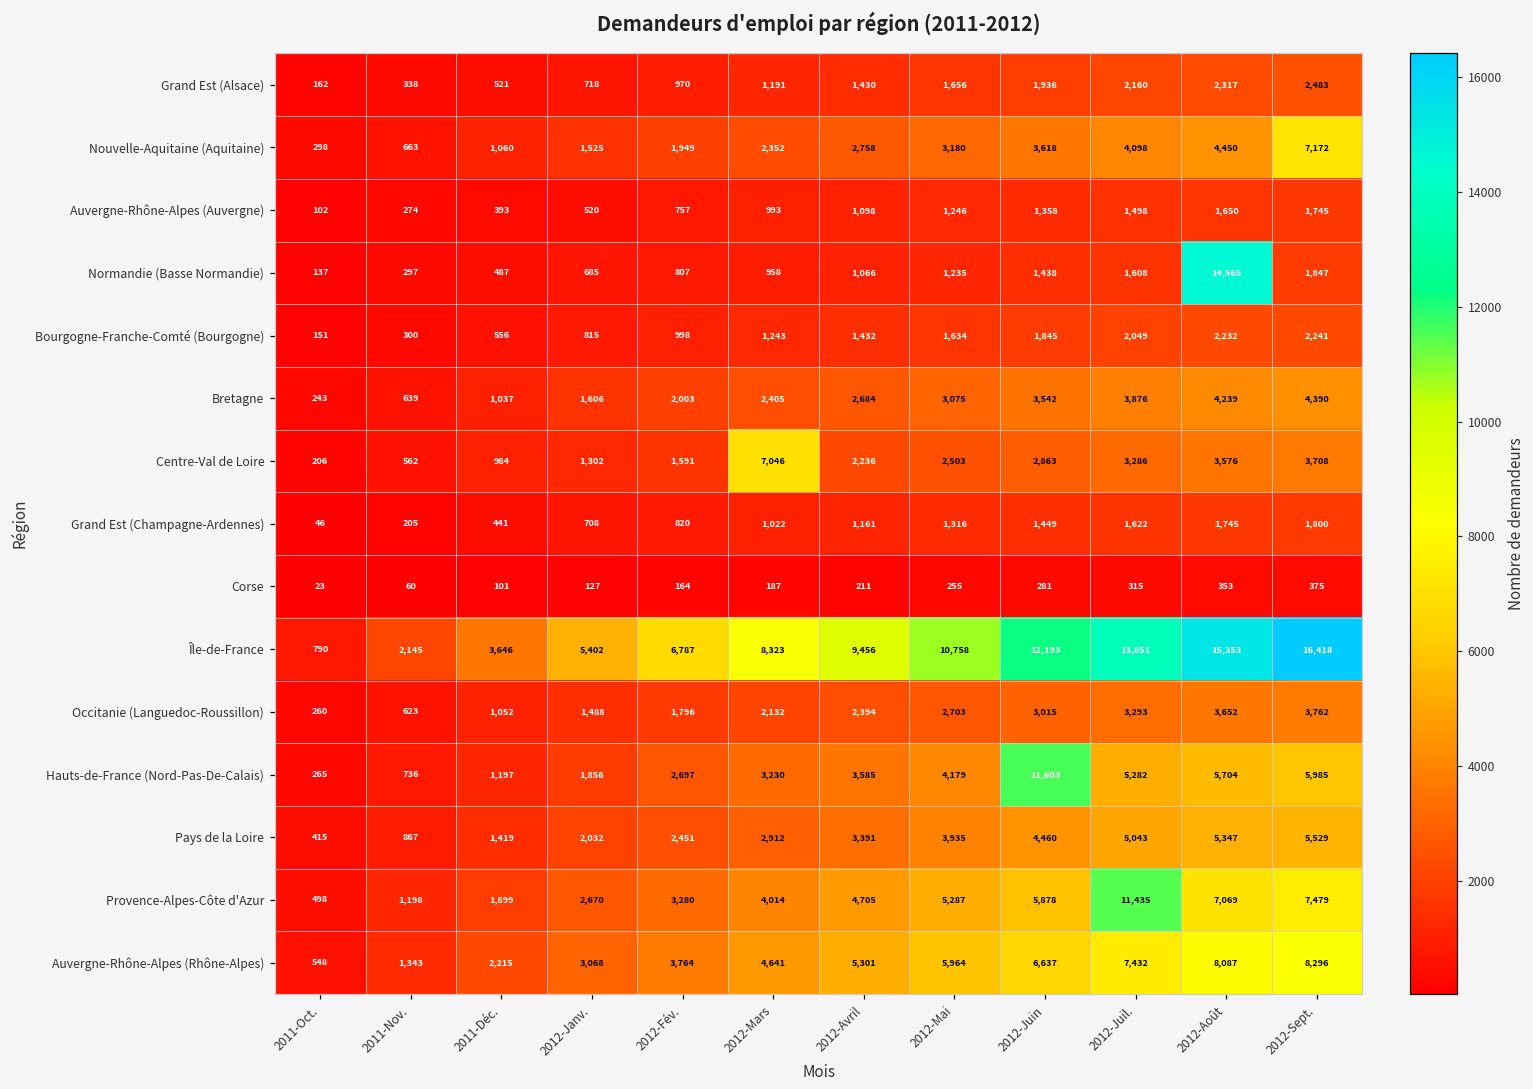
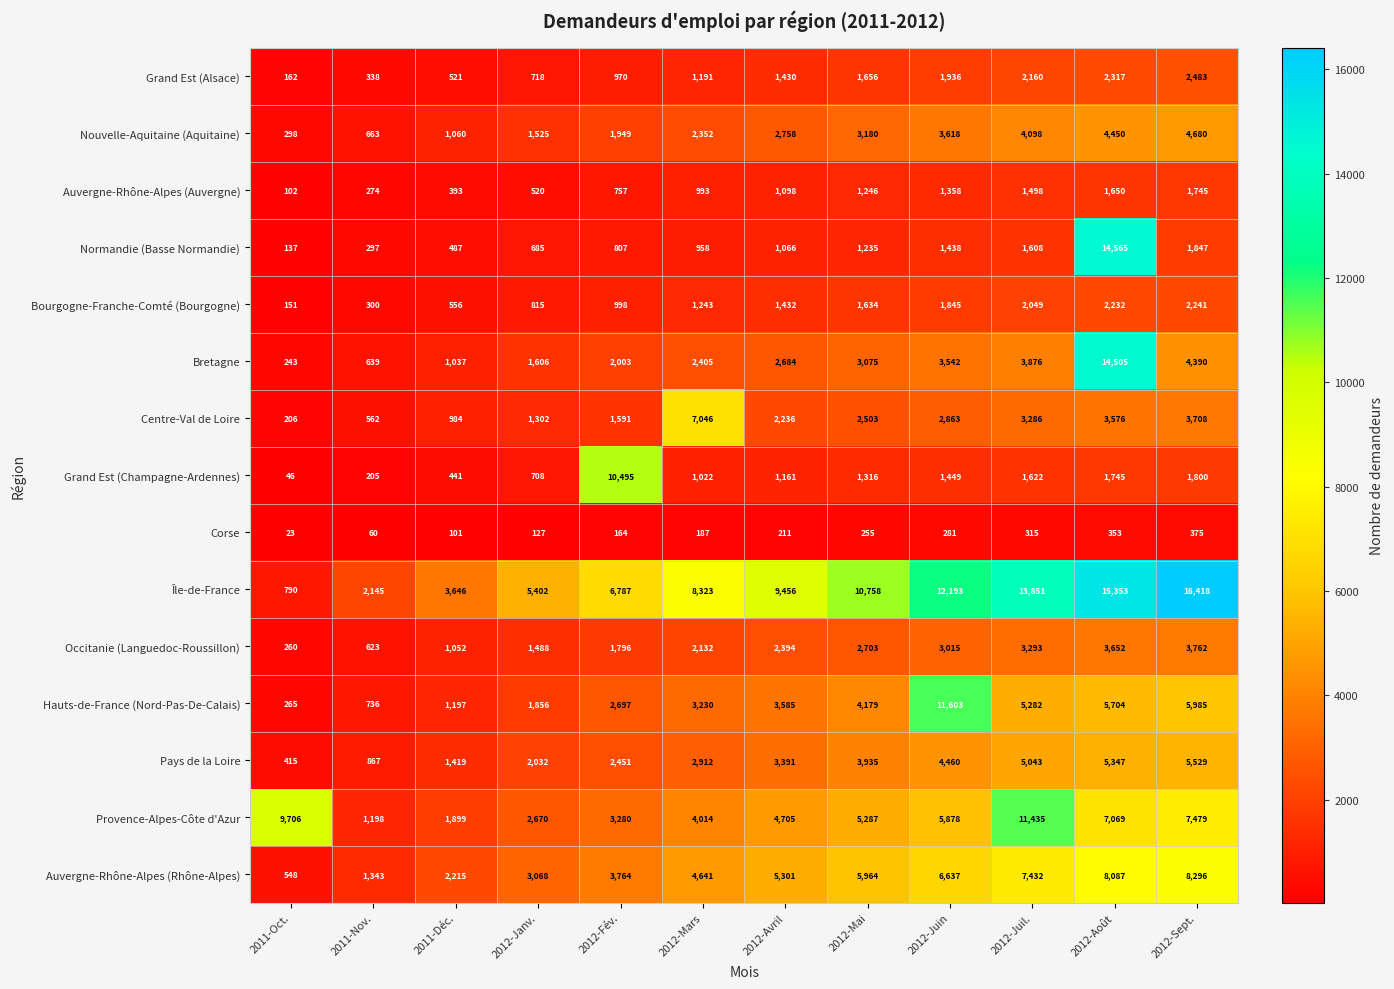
Nouvelle-Aquitaine (Aquitaine), 2012-Sept.: 7,172 -> 4,680
Bretagne, 2012-Août: 4,239 -> 14,505
Grand Est (Champagne-Ardennes), 2012-Fév.: 820 -> 10,495
Provence-Alpes-Côte d'Azur, 2011-Oct.: 498 -> 9,706
